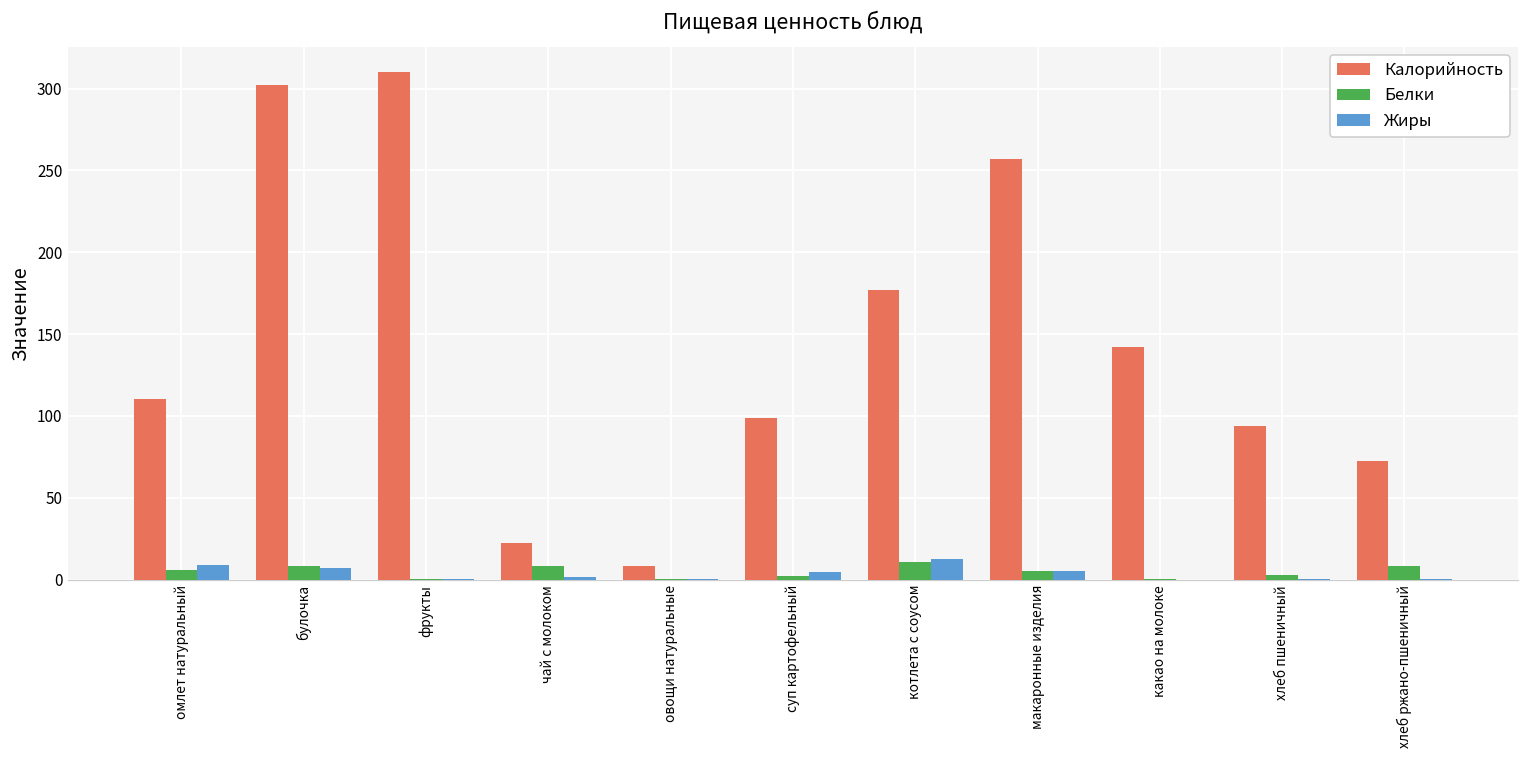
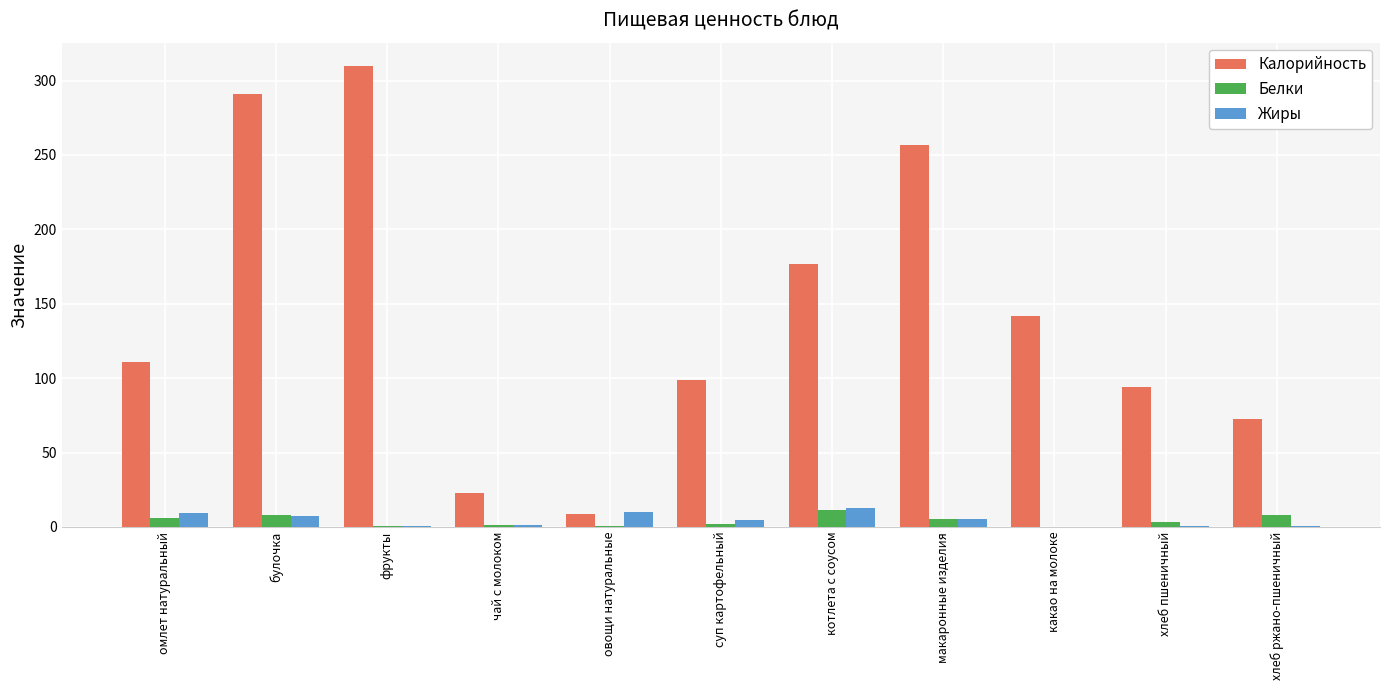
Калорийность, булочка: 302 -> 291
Белки, чай с молоком: 8 -> 1
Жиры, овощи натуральные: 0 -> 10
